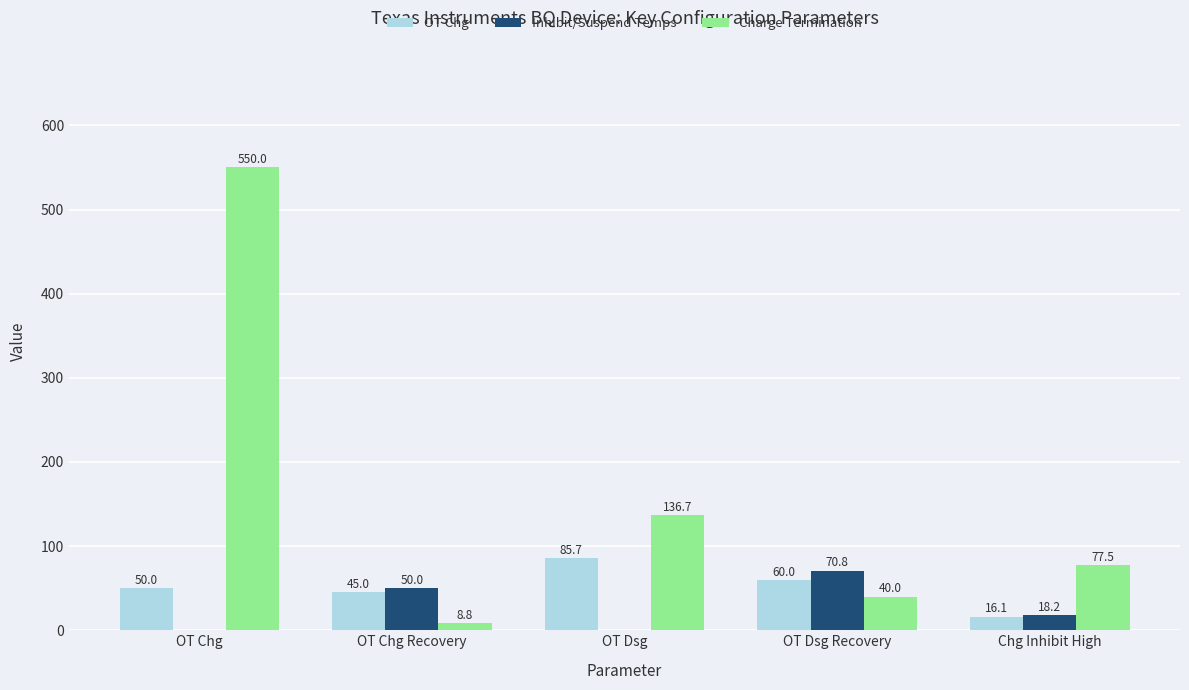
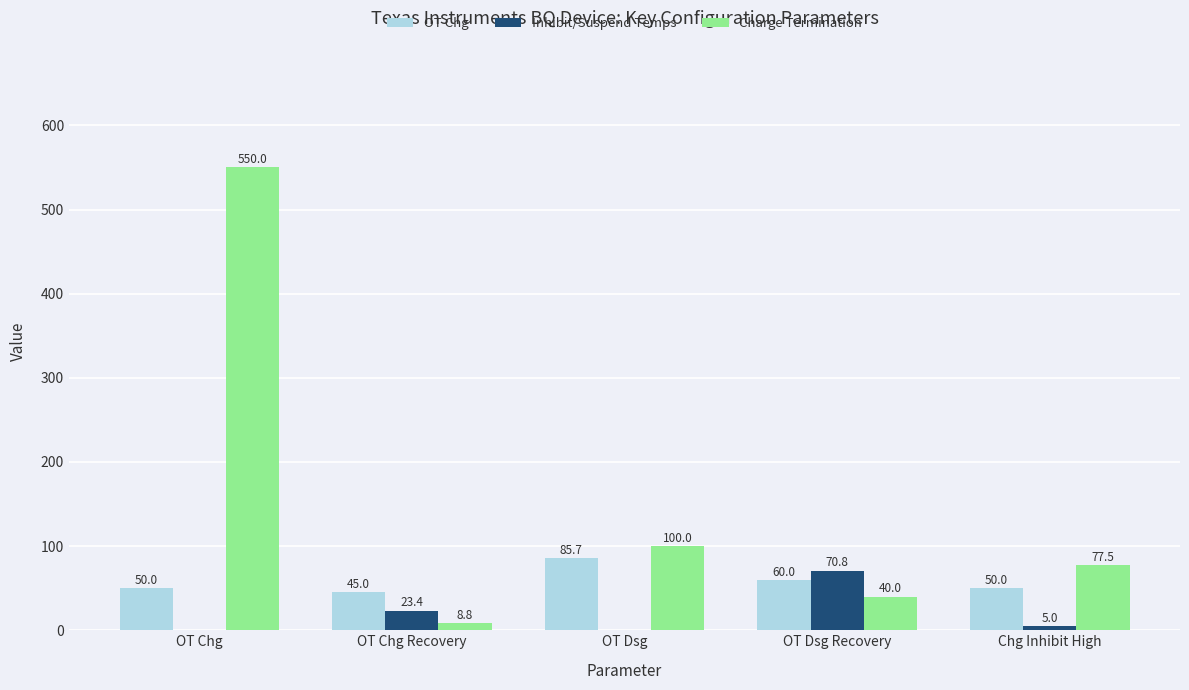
Inhibit/Suspend Temps, OT Chg Recovery: 50.0 -> 23.4
Charge Termination, OT Dsg: 136.7 -> 100.0
OT Chg, Chg Inhibit High: 16.1 -> 50.0
Inhibit/Suspend Temps, Chg Inhibit High: 18.2 -> 5.0
